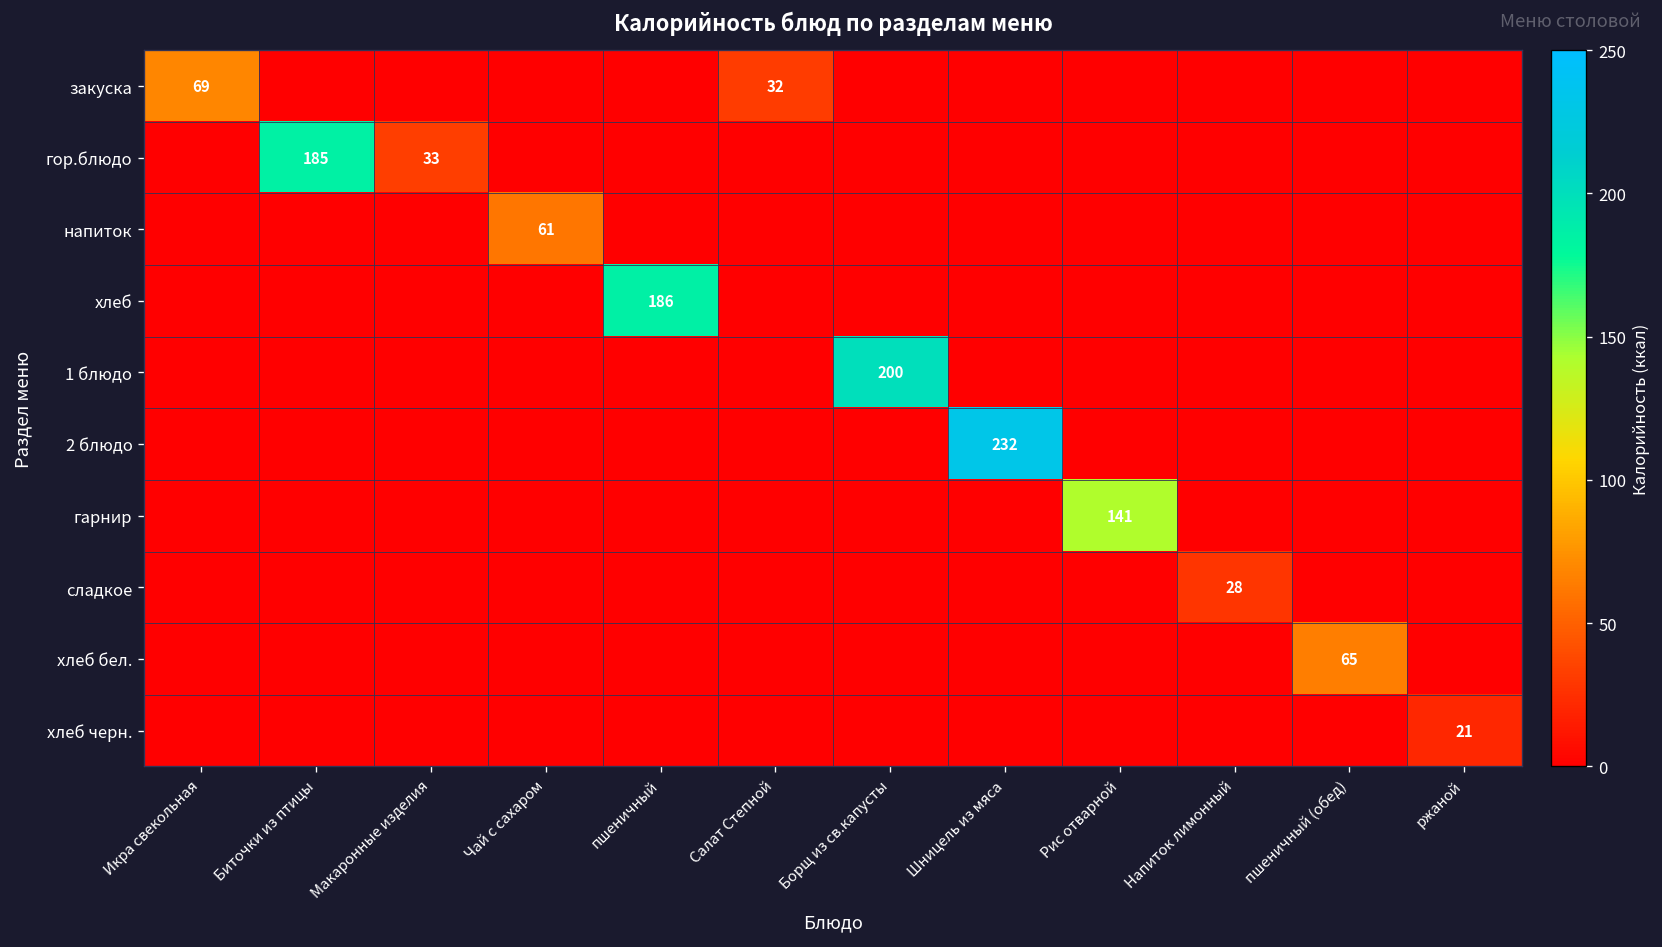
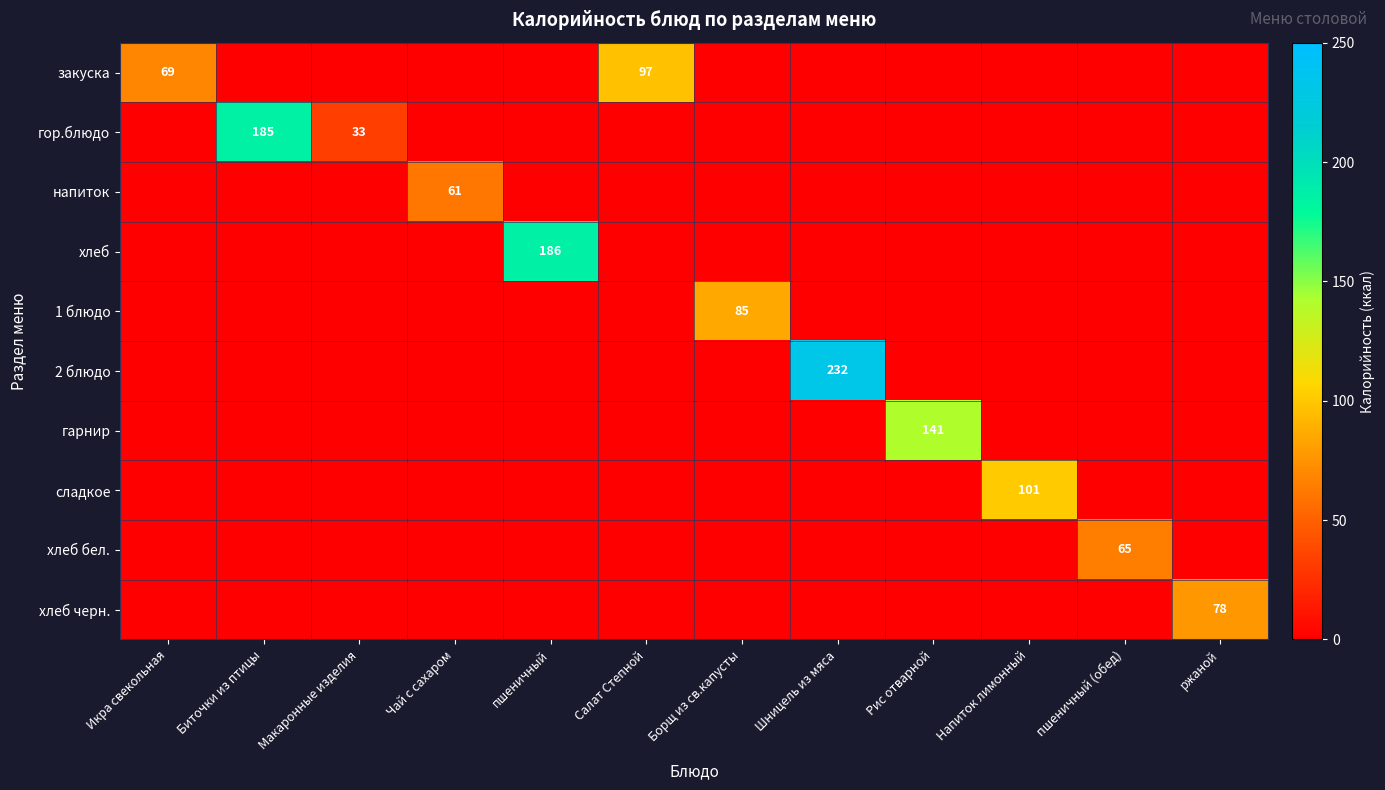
закуска, Салат Степной: 32 -> 97
1 блюдо, Борщ из св.капусты: 200 -> 85
сладкое, Напиток лимонный: 28 -> 101
хлеб черн., ржаной: 21 -> 78
